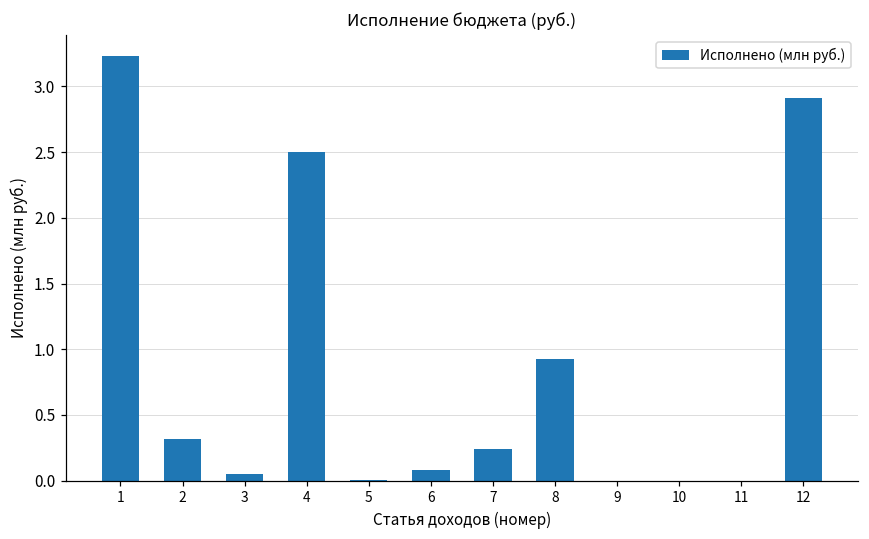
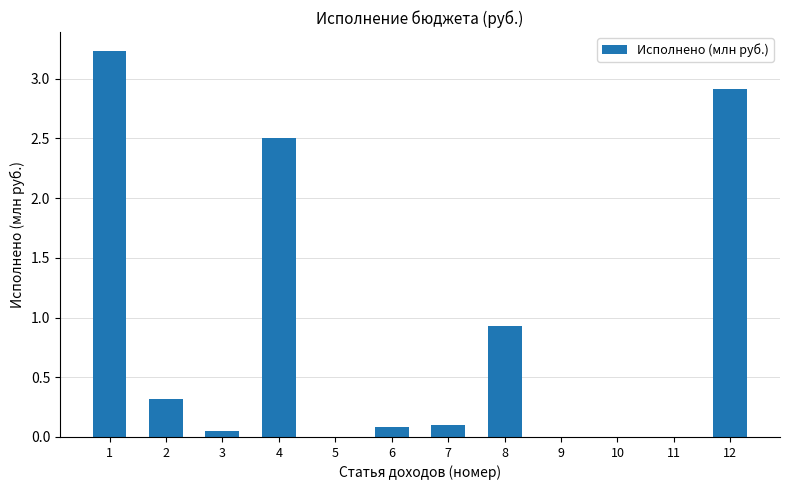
7: 0.24 -> 0.10
